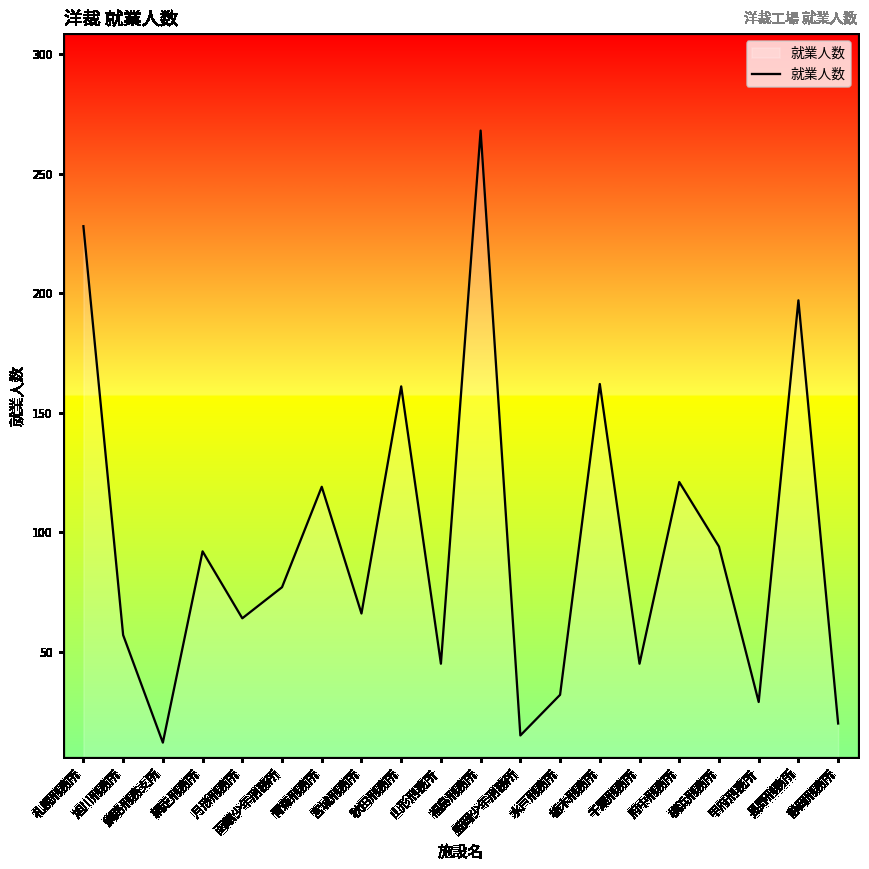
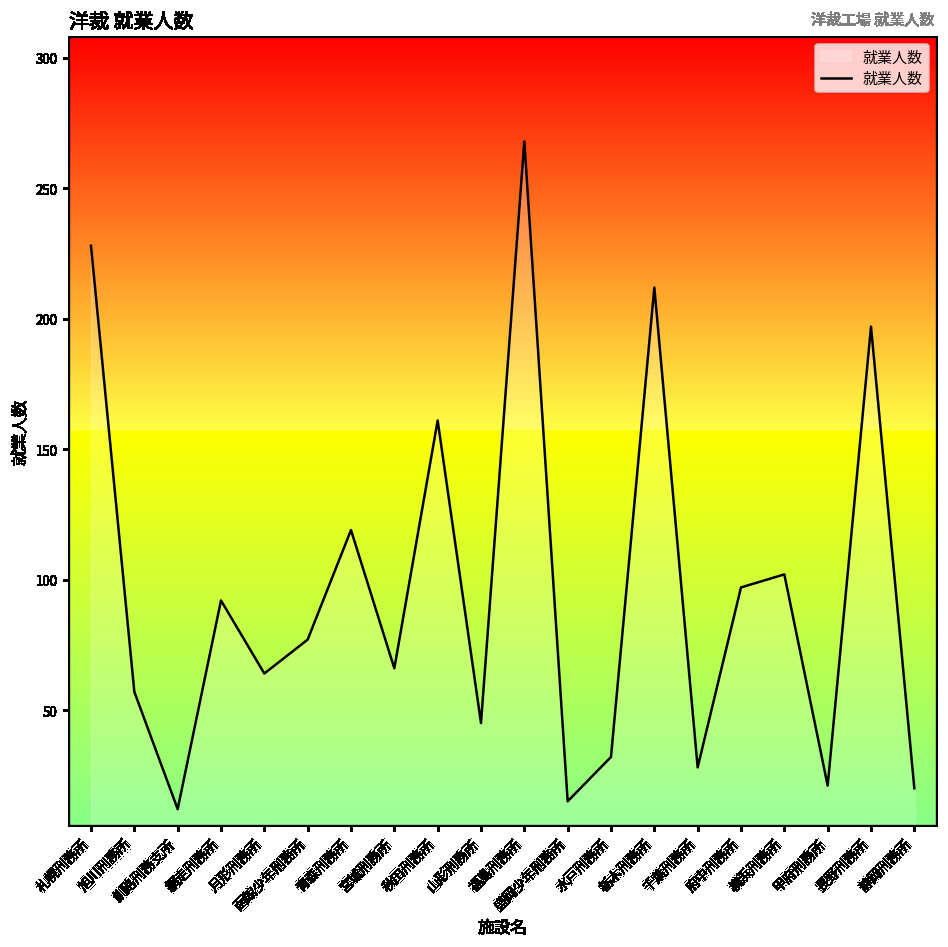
栃木刑務所: 162 -> 212
千葉刑務所: 45 -> 28
府中刑務所: 121 -> 97
横浜刑務所: 94 -> 102
甲府刑務所: 29 -> 21
